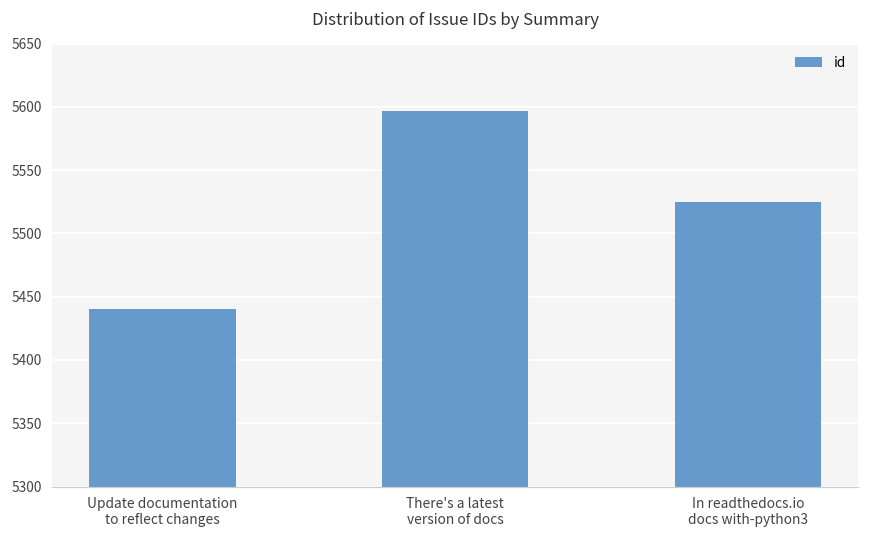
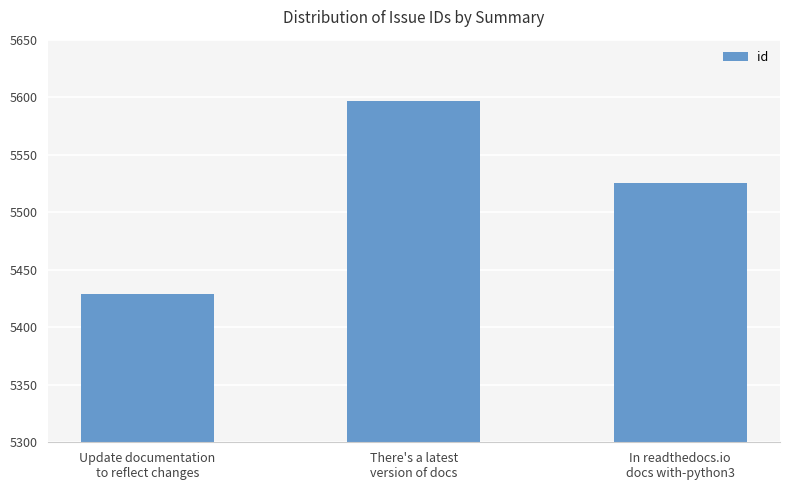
Update documentation to reflect changes: 5440 -> 5429
